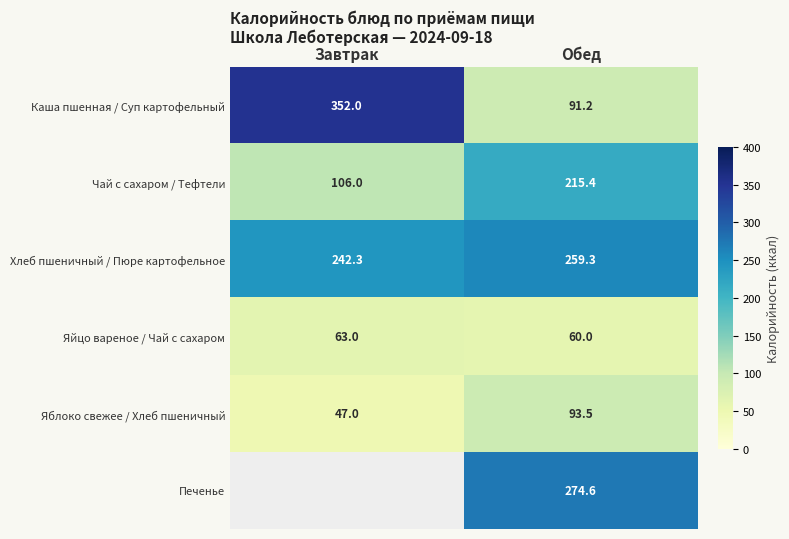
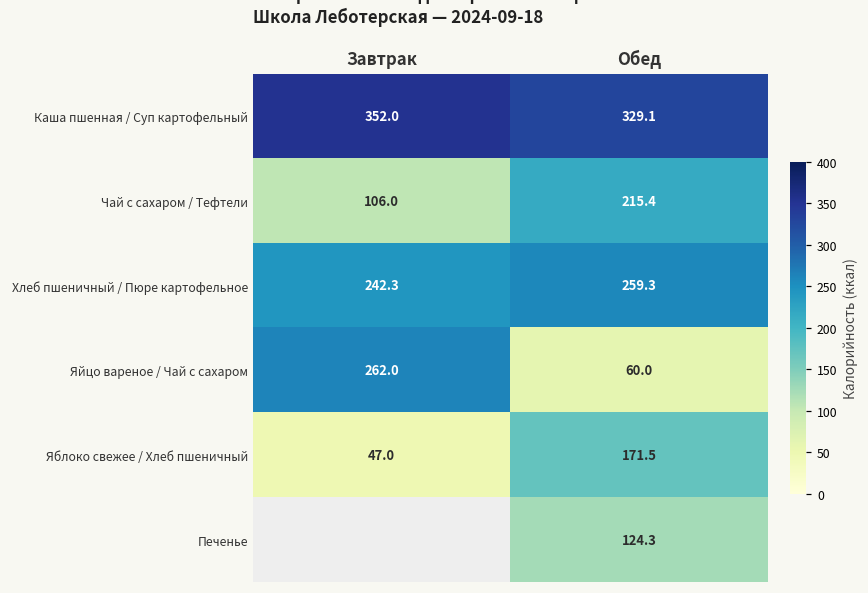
Каша пшенная / Суп картофельный, Обед: 91.2 -> 329.1
Яйцо вареное / Чай с сахаром, Завтрак: 63.0 -> 262.0
Яблоко свежее / Хлеб пшеничный, Обед: 93.5 -> 171.5
Печенье, Обед: 274.6 -> 124.3
